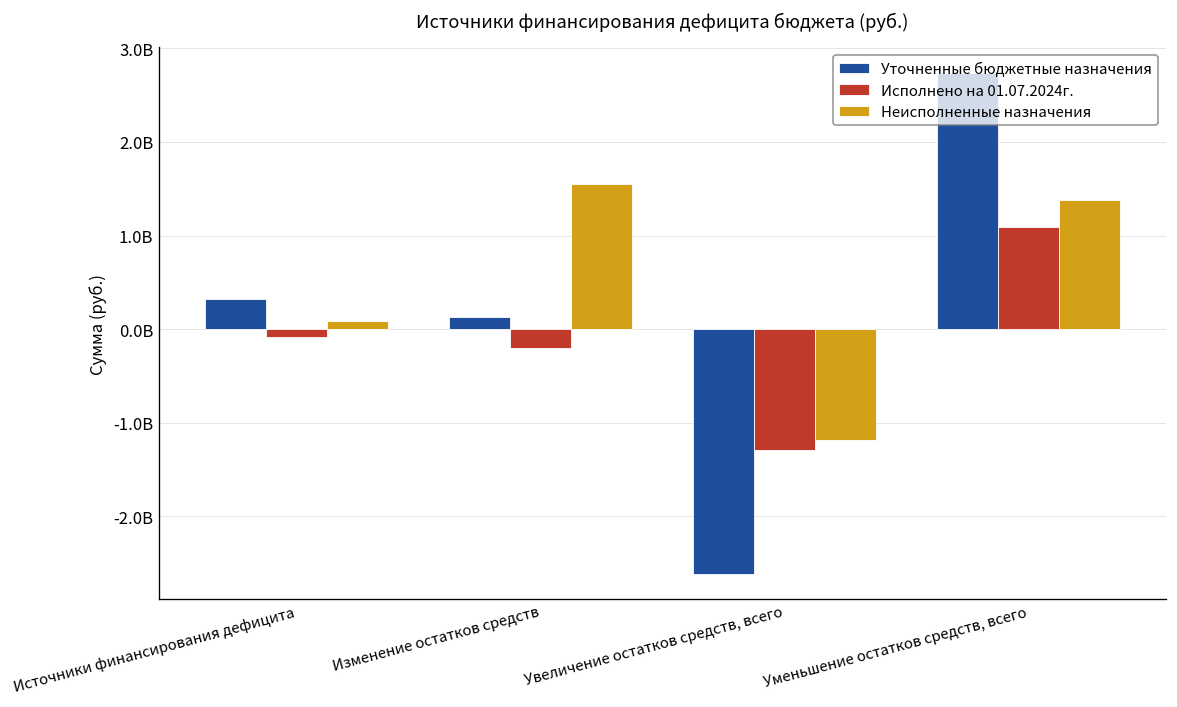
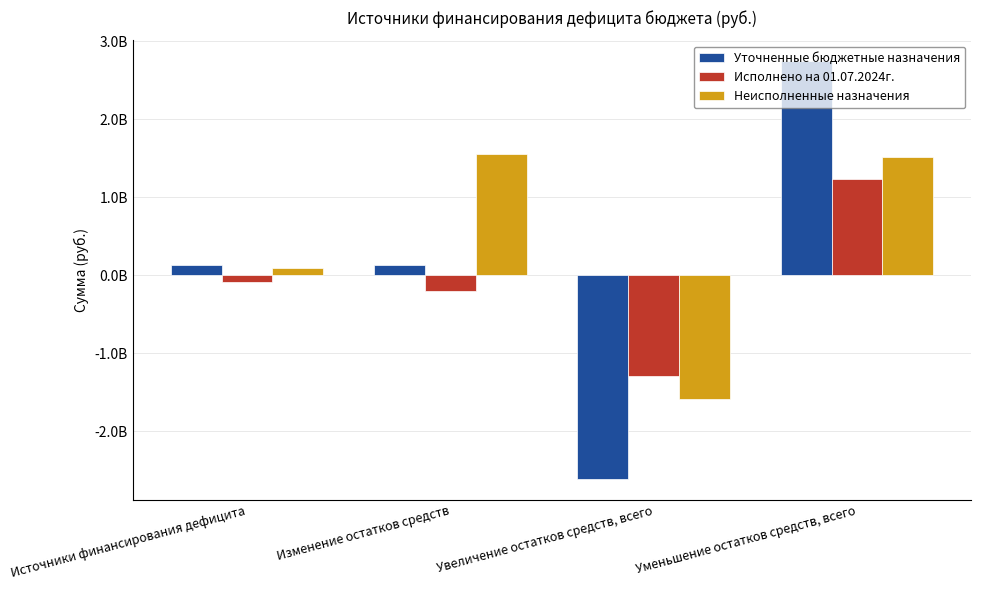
Уточненные бюджетные назначения, Источники финансирования дефицита: 300000000 -> 100000000
Неисполненные назначения, Увеличение остатков средств, всего: -1200000000 -> -1600000000
Исполнено на 01.07.2024г., Уменьшение остатков средств, всего: 1100000000 -> 1200000000
Неисполненные назначения, Уменьшение остатков средств, всего: 1400000000 -> 1500000000
